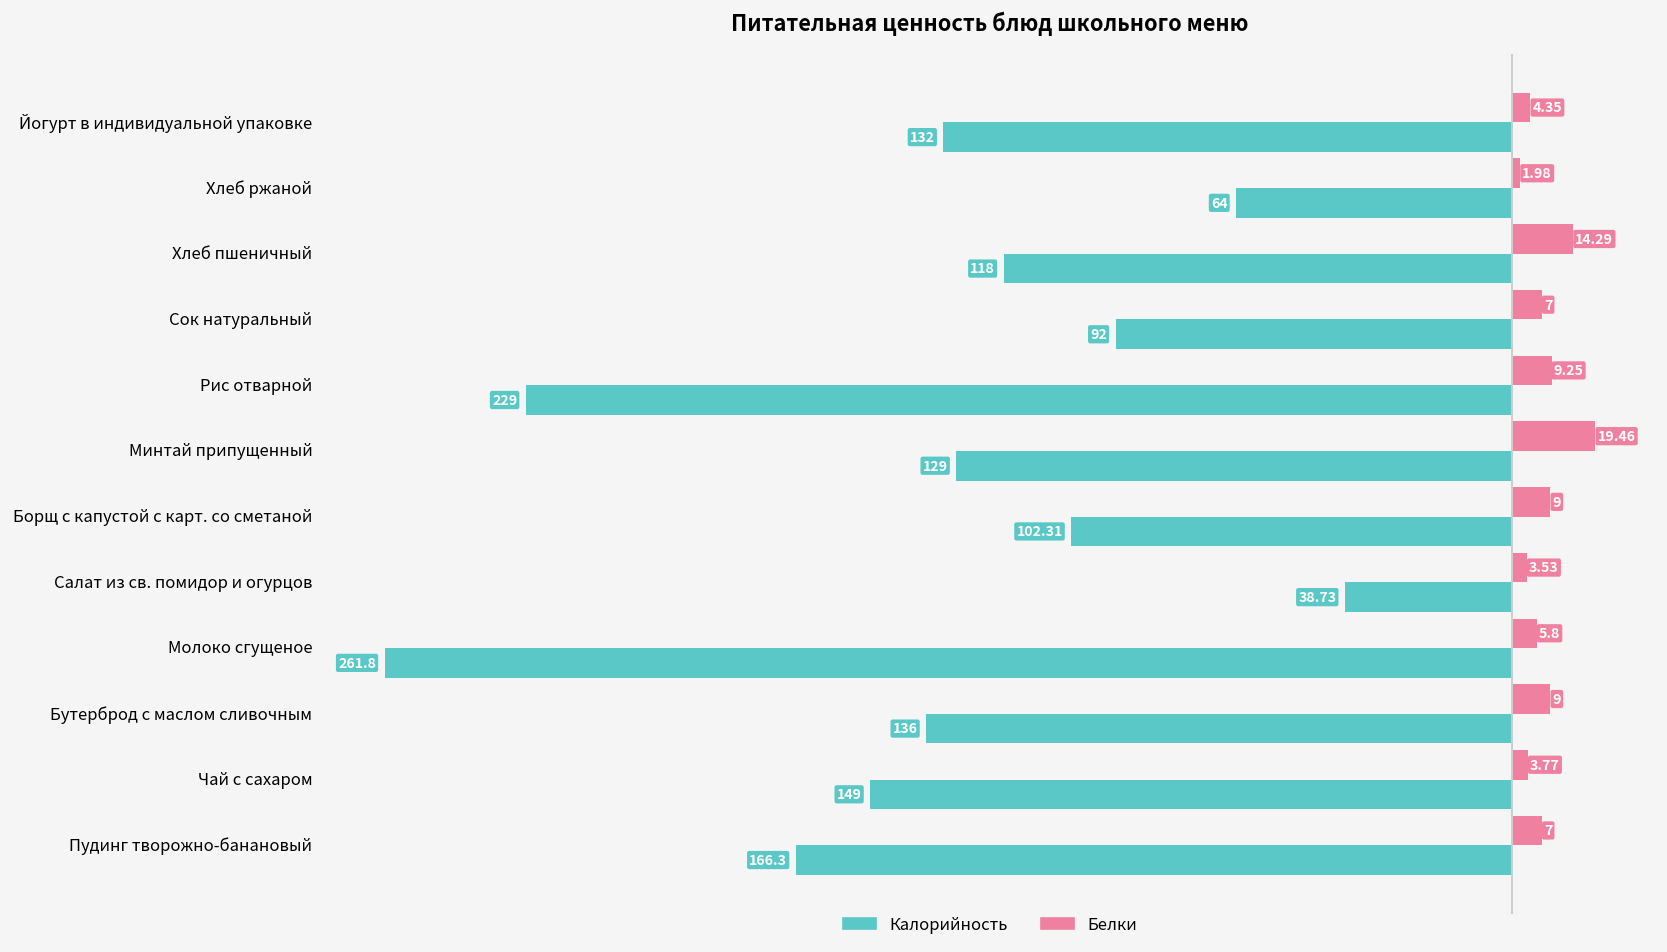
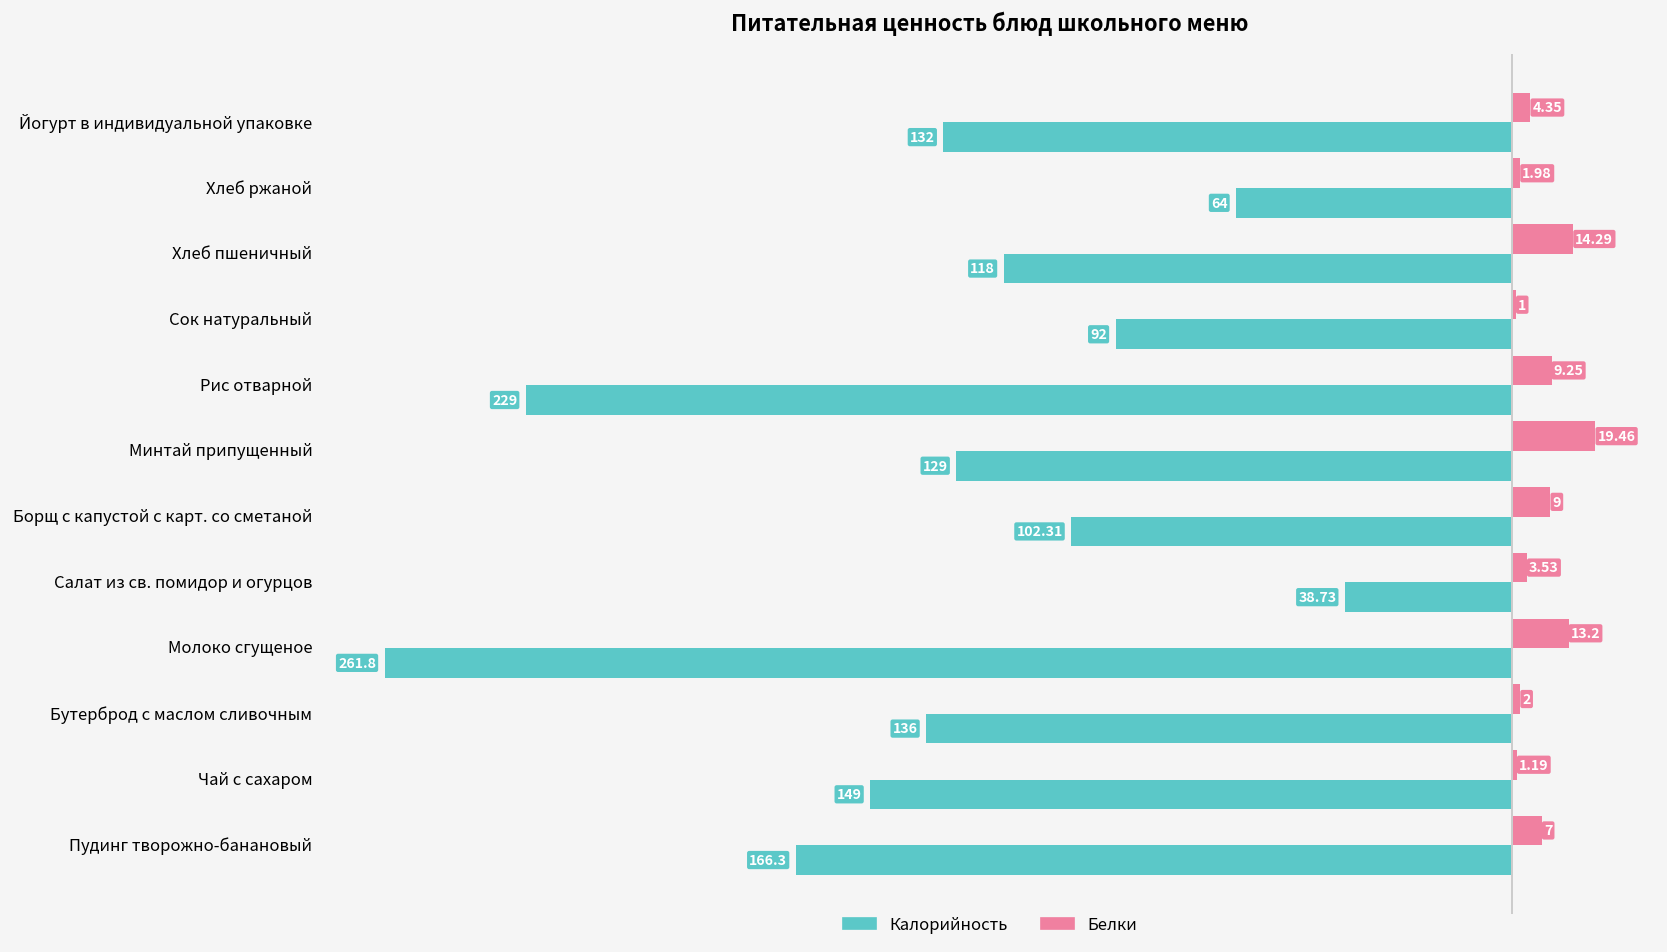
Белки, Сок натуральный: 7 -> 1
Белки, Молоко сгущеное: 5.8 -> 13.2
Белки, Бутерброд с маслом сливочным: 9 -> 2
Белки, Чай с сахаром: 3.77 -> 1.19
